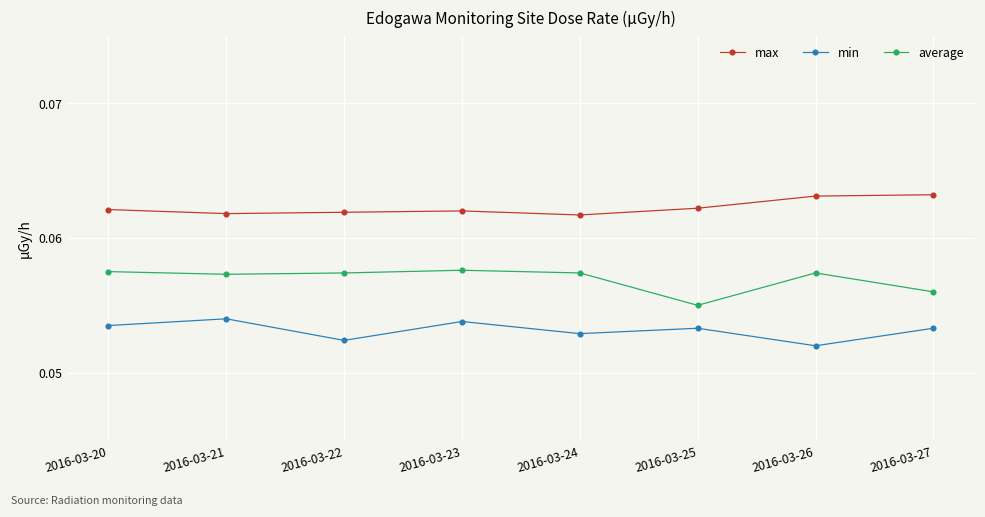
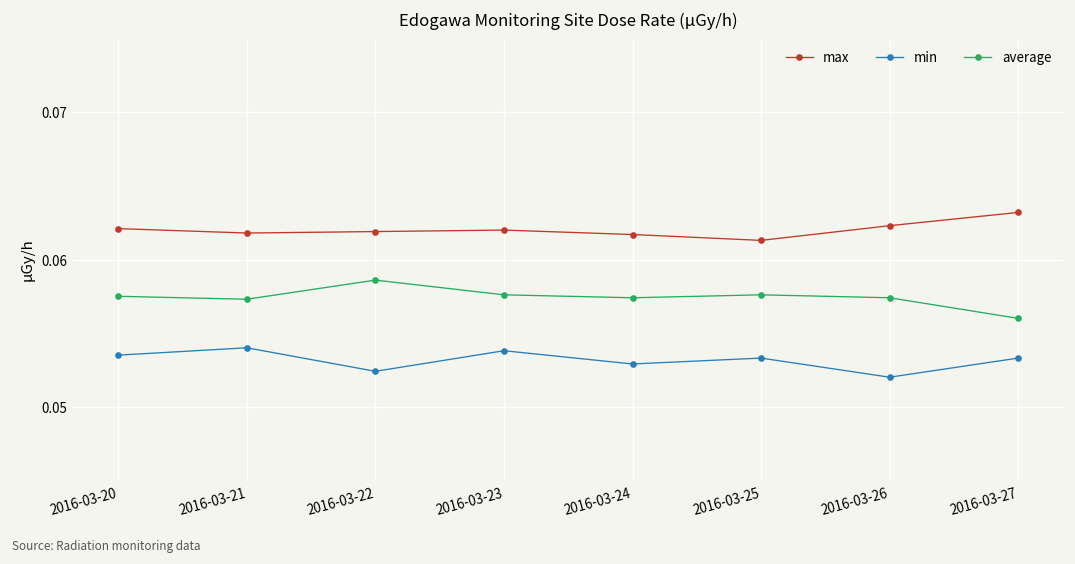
average, 2016-03-22: 0.0574 -> 0.0586
max, 2016-03-25: 0.0622 -> 0.0613
average, 2016-03-25: 0.0550 -> 0.0576
max, 2016-03-26: 0.0631 -> 0.0623
